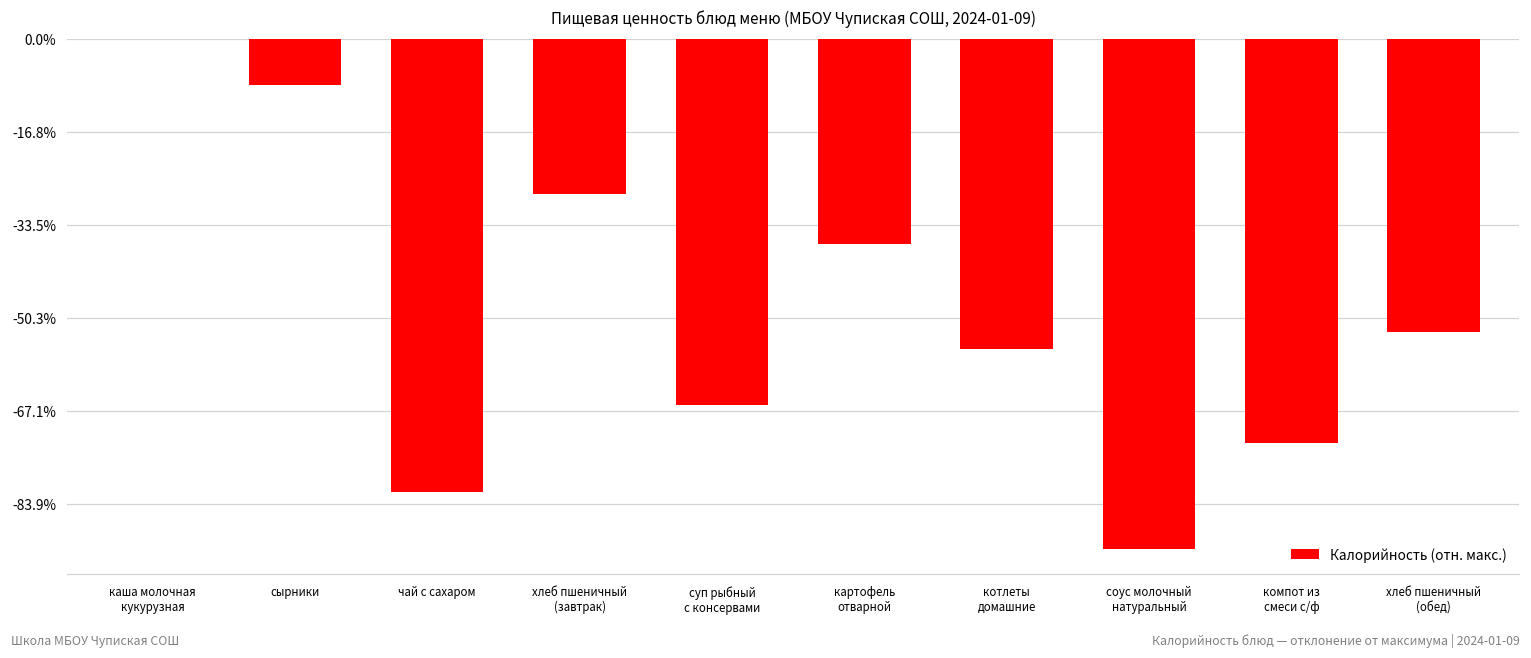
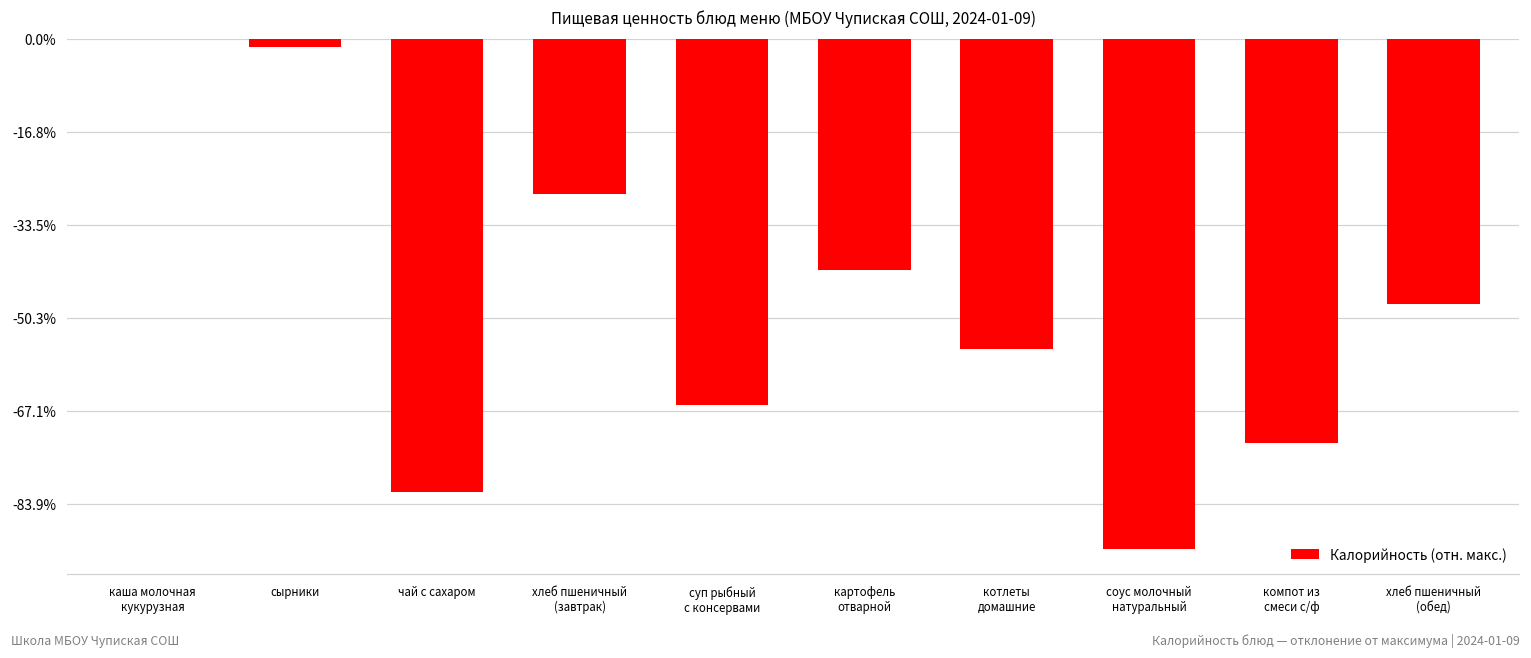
сырники: -8% -> -2%
картофель отварной: -37% -> -42%
хлеб пшеничный (обед): -53% -> -48%
